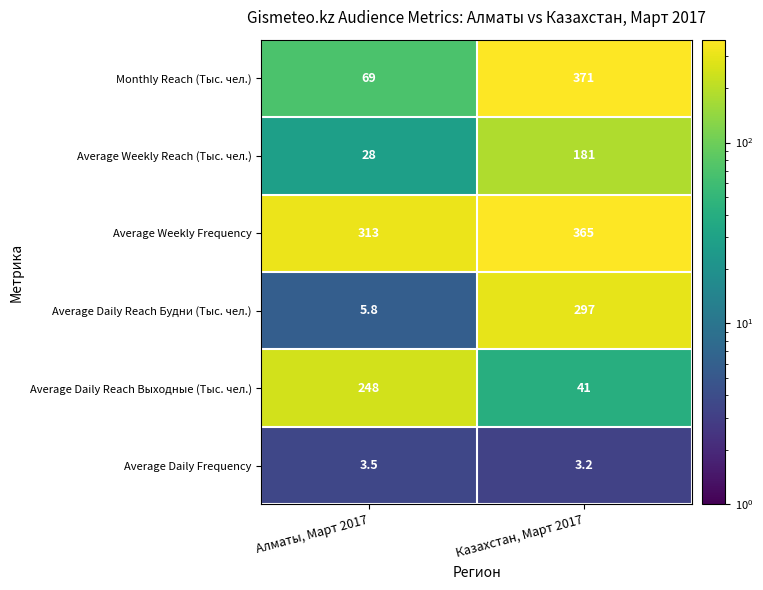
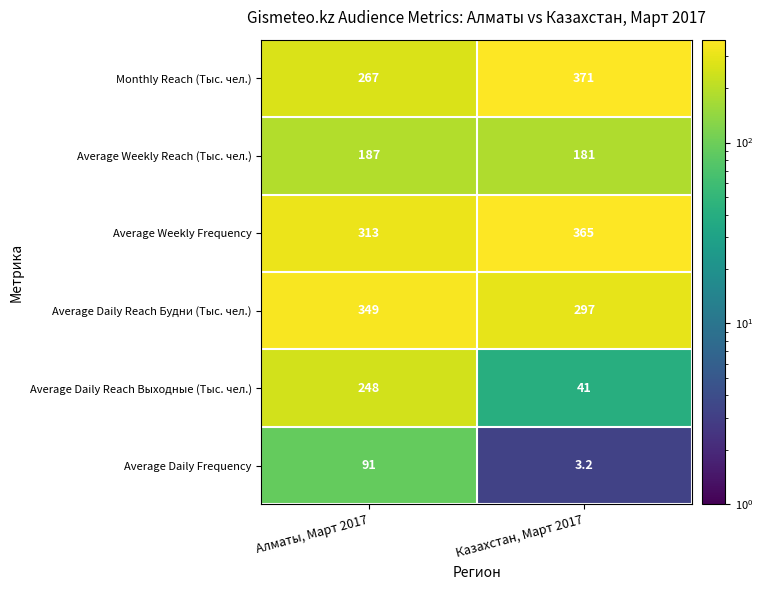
Monthly Reach (Тыс. чел.), Алматы, Март 2017: 69 -> 267
Average Weekly Reach (Тыс. чел.), Алматы, Март 2017: 28 -> 187
Average Daily Reach Будни (Тыс. чел.), Алматы, Март 2017: 5.8 -> 349
Average Daily Frequency, Алматы, Март 2017: 3.5 -> 91
